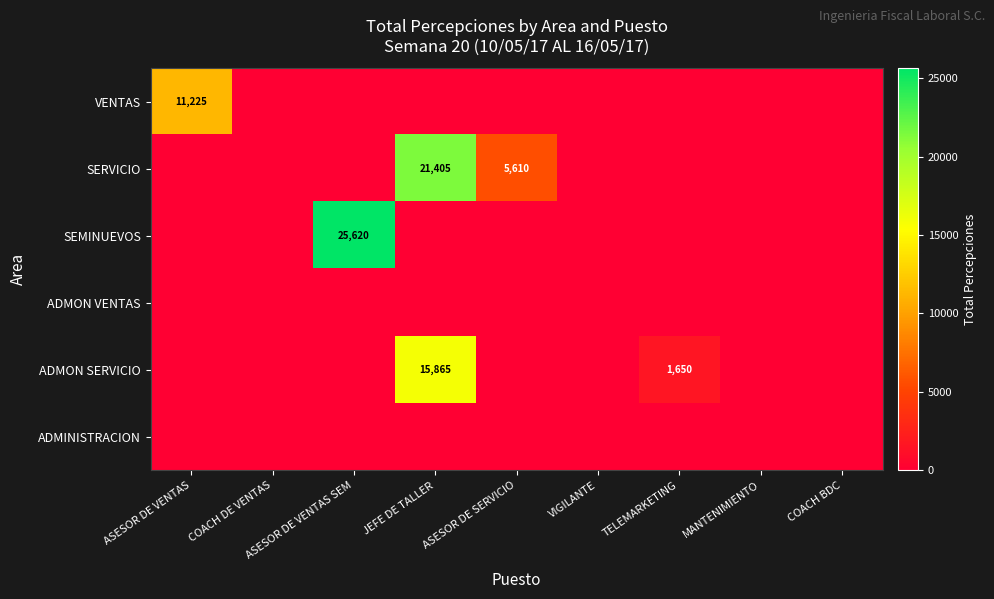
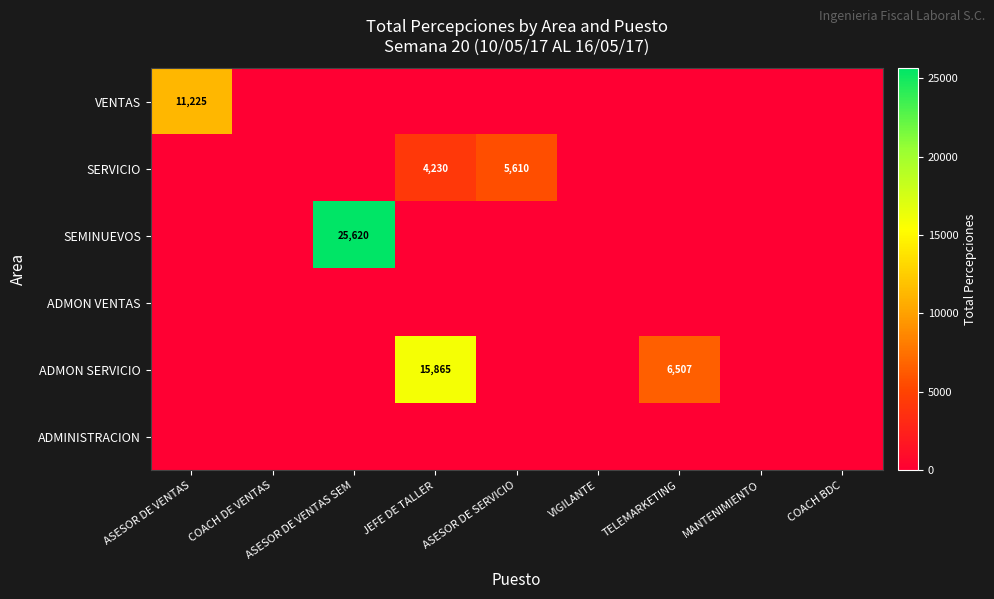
SERVICIO, JEFE DE TALLER: 21,405 -> 4,230
ADMON SERVICIO, TELEMARKETING: 1,650 -> 6,507
